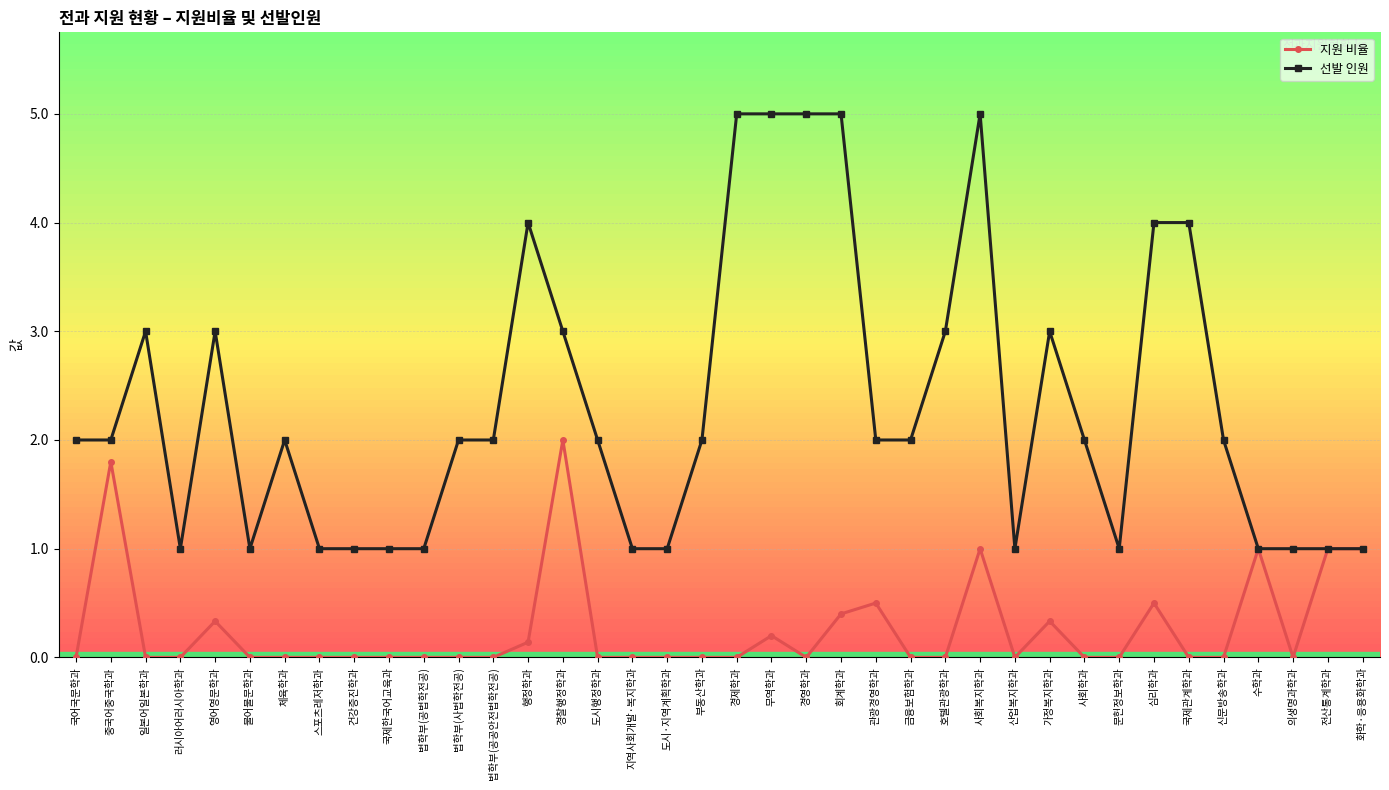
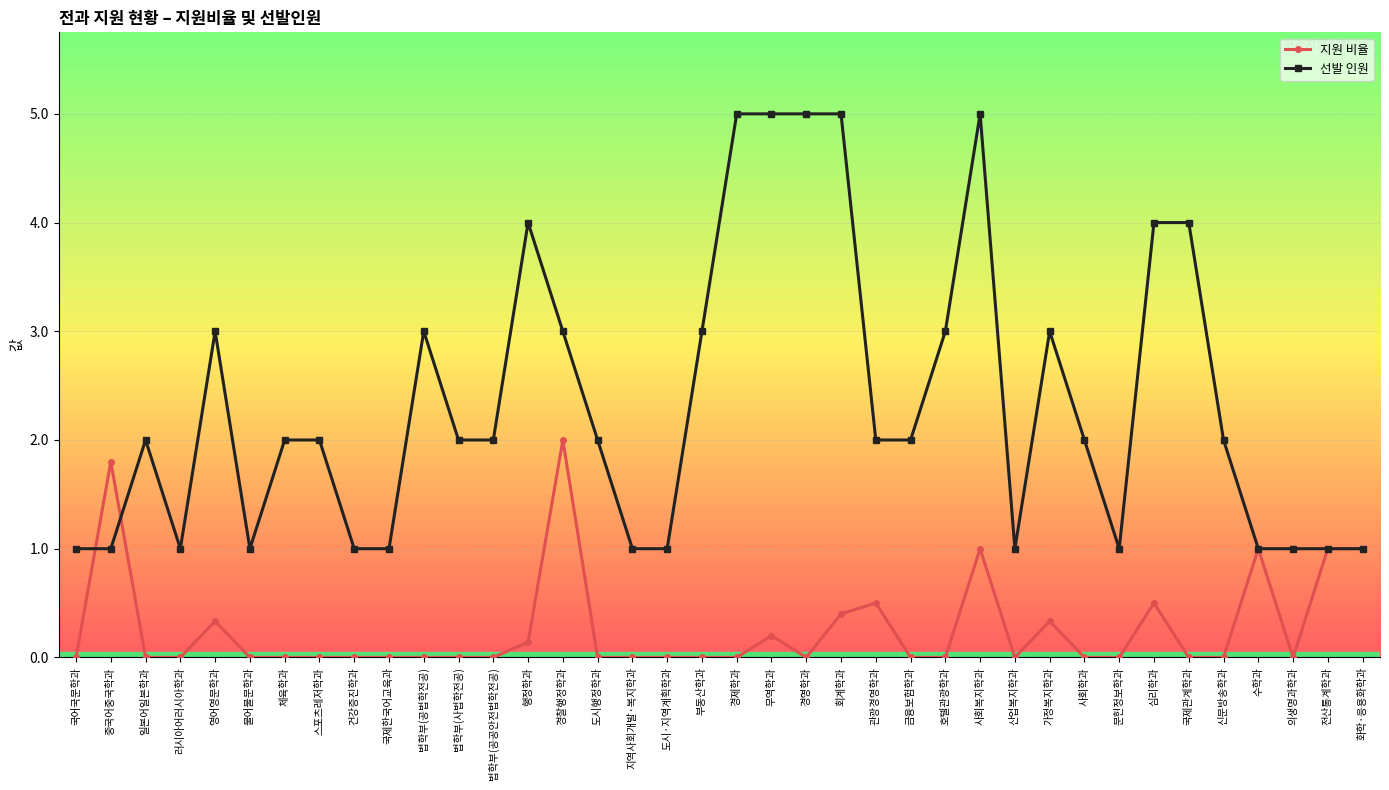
선발 인원, 국어국문학과: 2 -> 1
선발 인원, 중국어중국학과: 2 -> 1
선발 인원, 일본어일본학과: 3 -> 2
선발 인원, 스포츠레저학과: 1 -> 2
선발 인원, 법학부(공법학전공): 1 -> 3
선발 인원, 부동산학과: 2 -> 3
